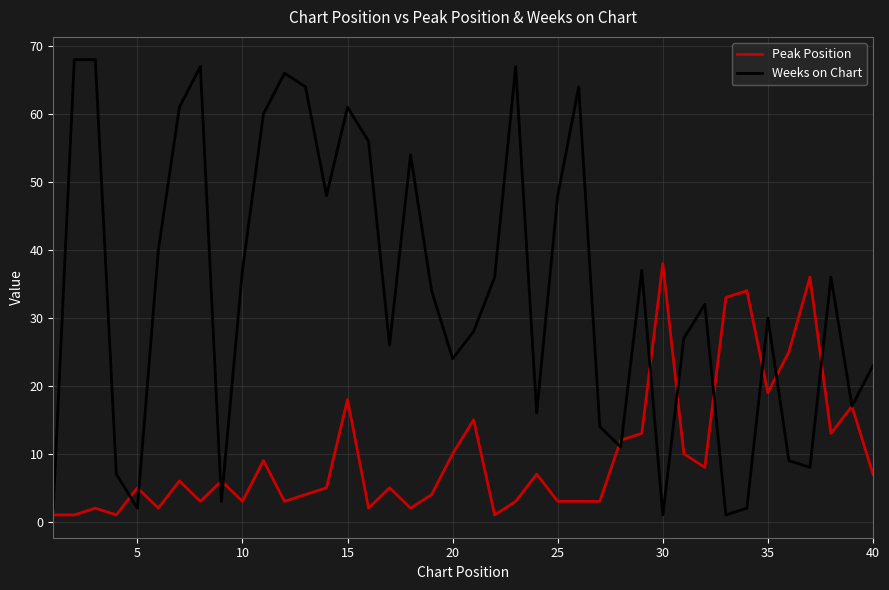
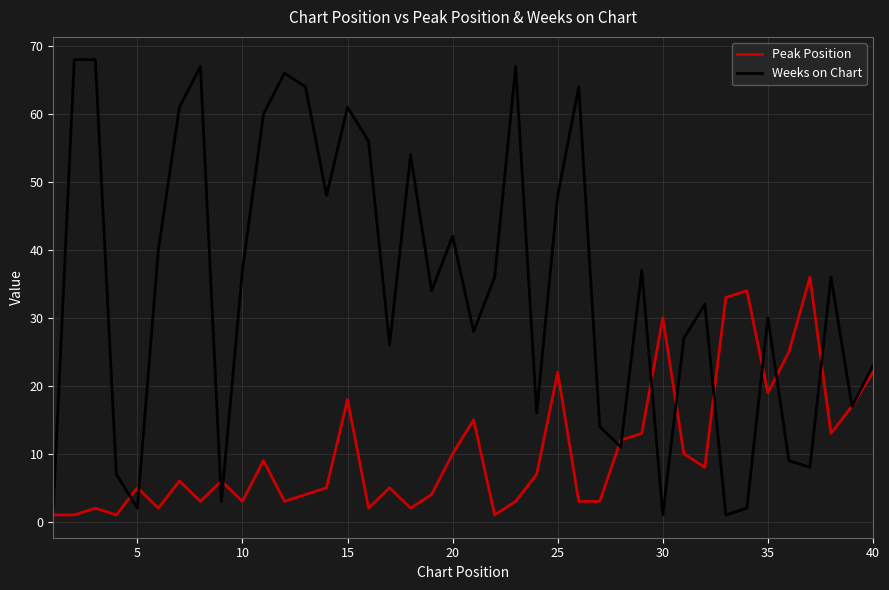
Weeks on Chart, 20: 24 -> 42
Peak Position, 25: 3 -> 22
Peak Position, 30: 38 -> 30
Peak Position, 40: 7 -> 22
